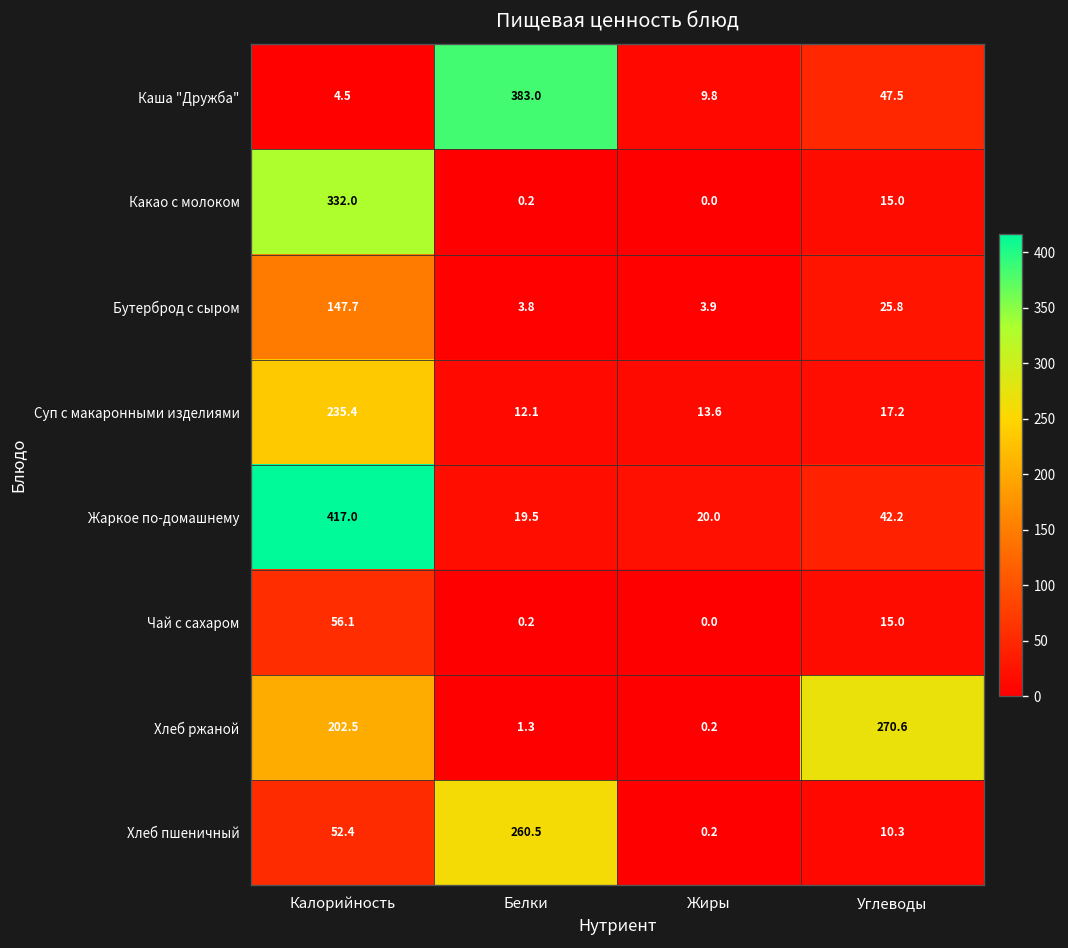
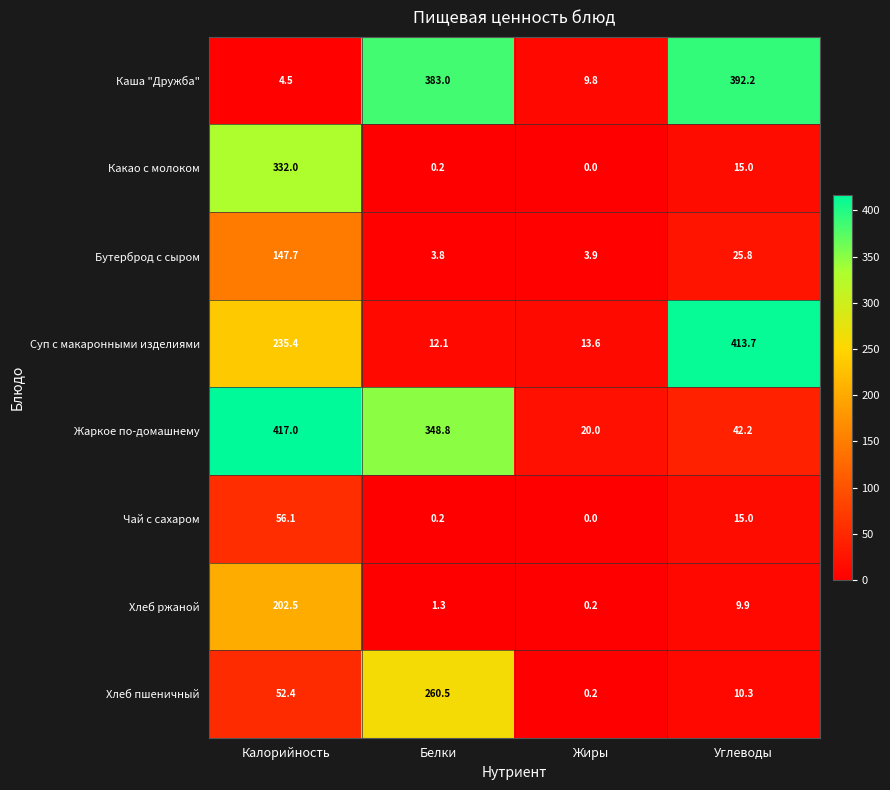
Каша "Дружба", Углеводы: 47.5 -> 392.2
Суп с макаронными изделиями, Углеводы: 17.2 -> 413.7
Жаркое по-домашнему, Белки: 19.5 -> 348.8
Хлеб ржаной, Углеводы: 270.6 -> 9.9
